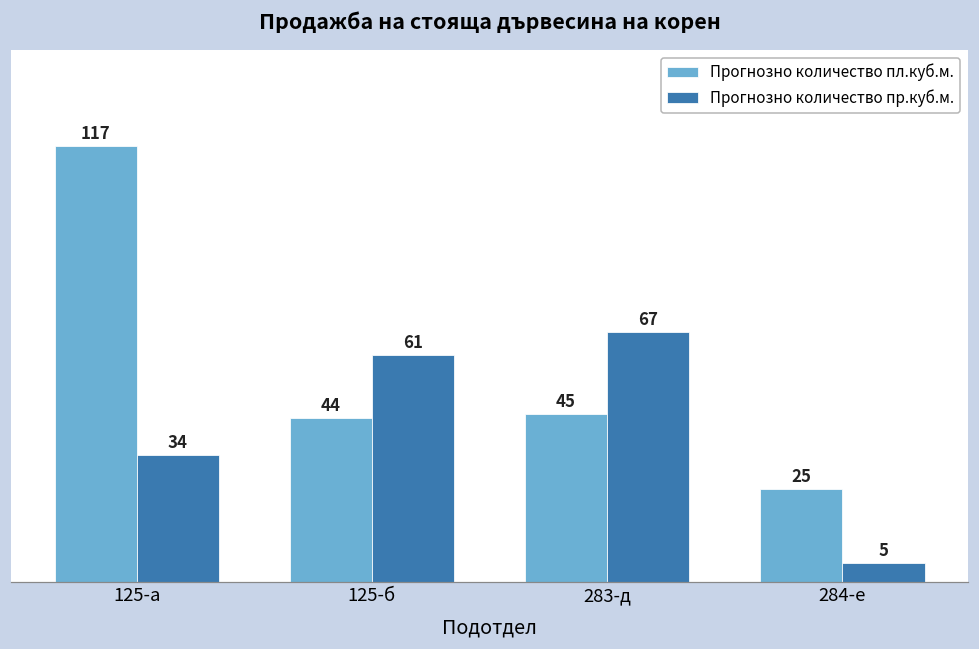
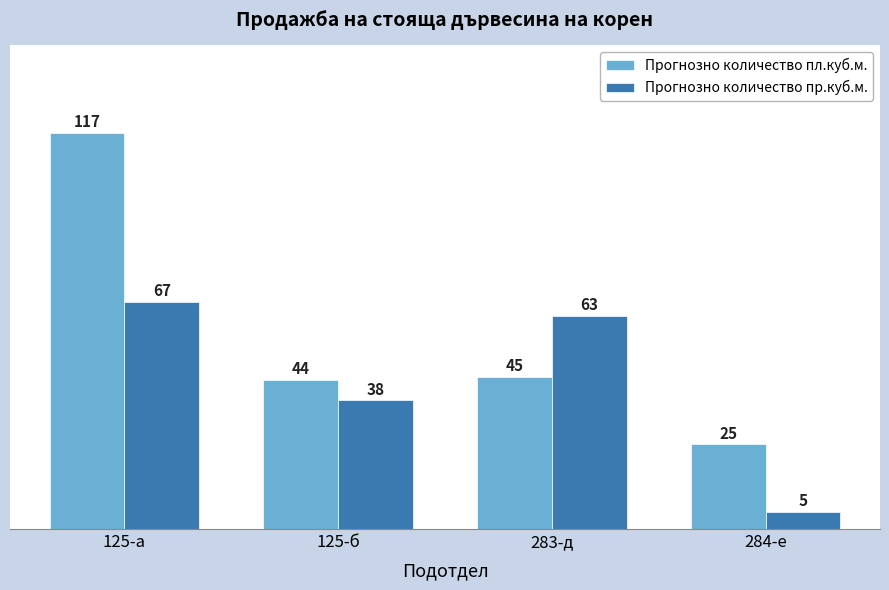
Прогнозно количество пр.куб.м., 125-а: 34 -> 67
Прогнозно количество пр.куб.м., 125-б: 61 -> 38
Прогнозно количество пр.куб.м., 283-д: 67 -> 63
